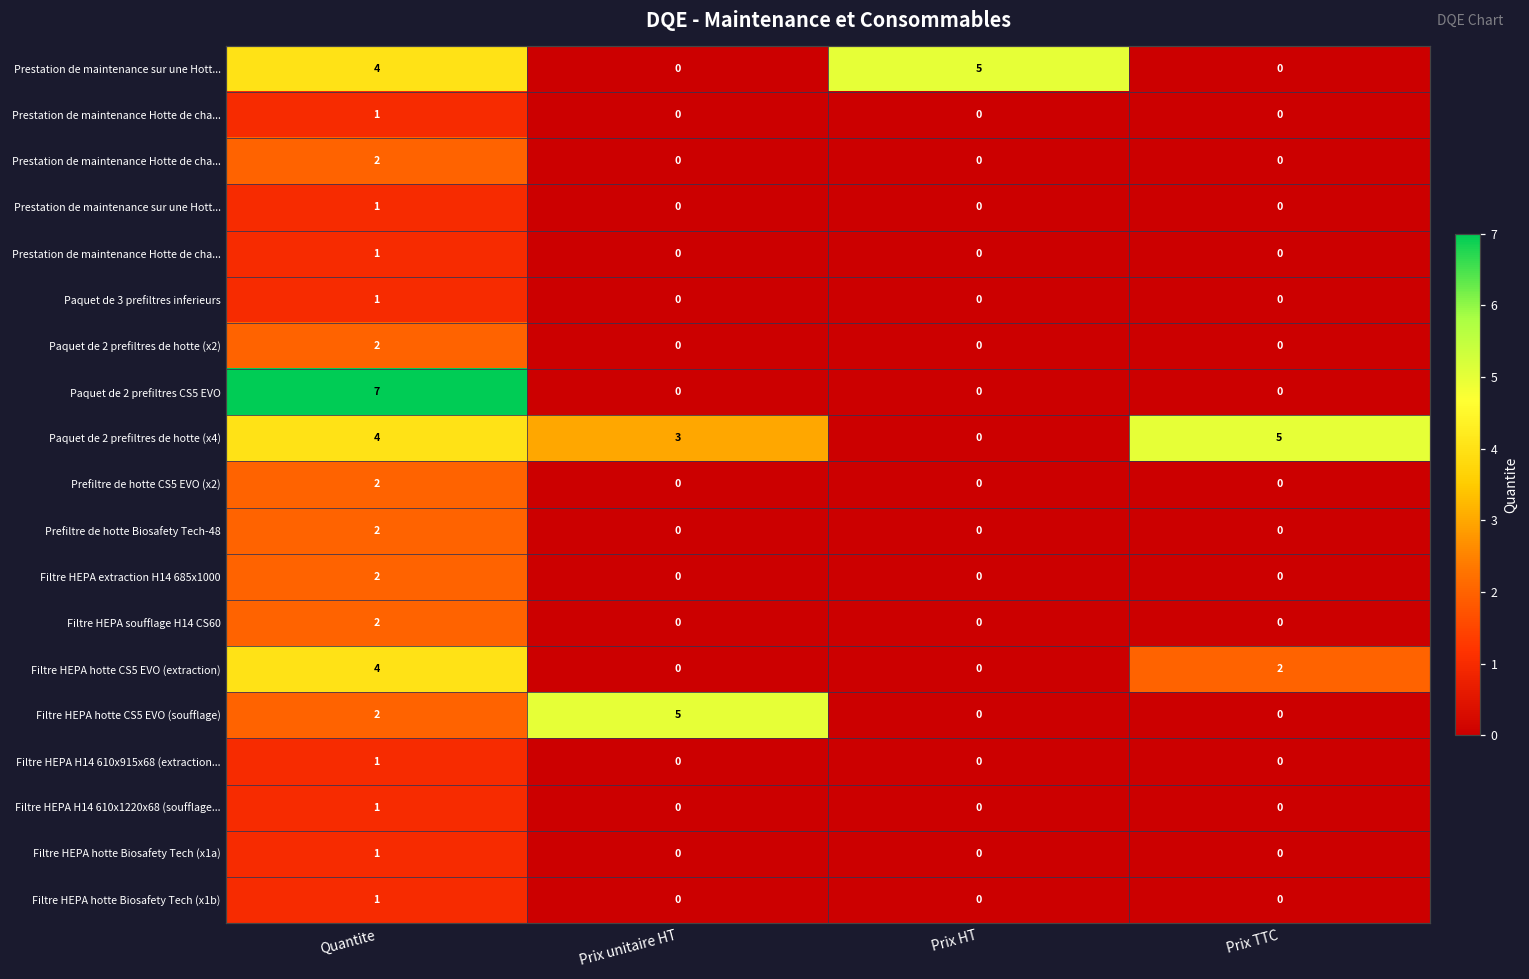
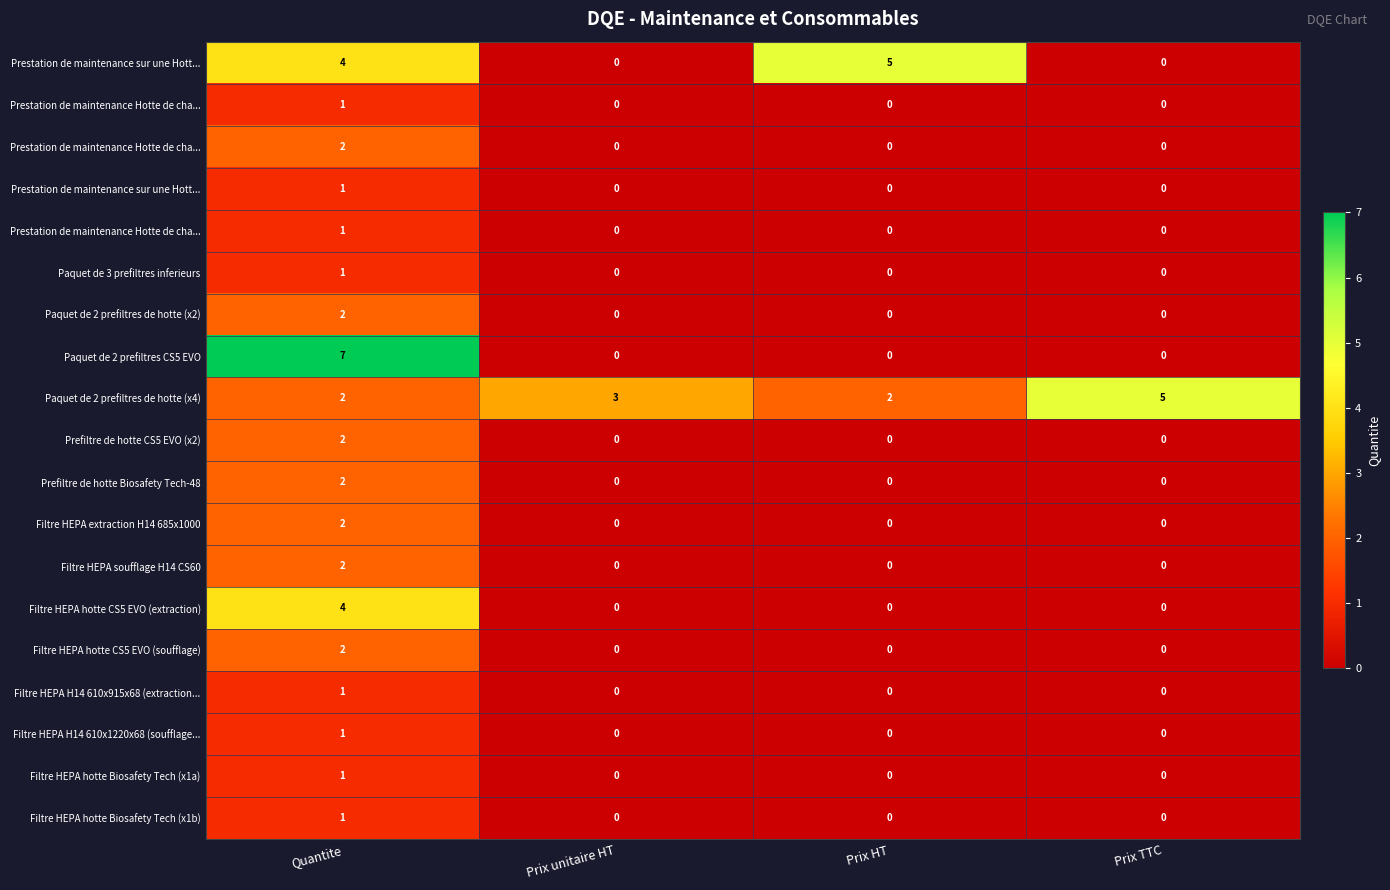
Paquet de 2 prefiltres de hotte (x4), Quantite: 4 -> 2
Paquet de 2 prefiltres de hotte (x4), Prix HT: 0 -> 2
Filtre HEPA hotte CS5 EVO (extraction), Prix TTC: 2 -> 0
Filtre HEPA hotte CS5 EVO (soufflage), Prix unitaire HT: 5 -> 0
